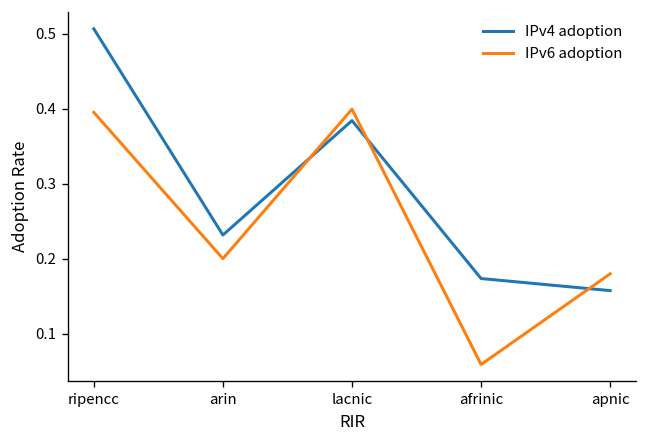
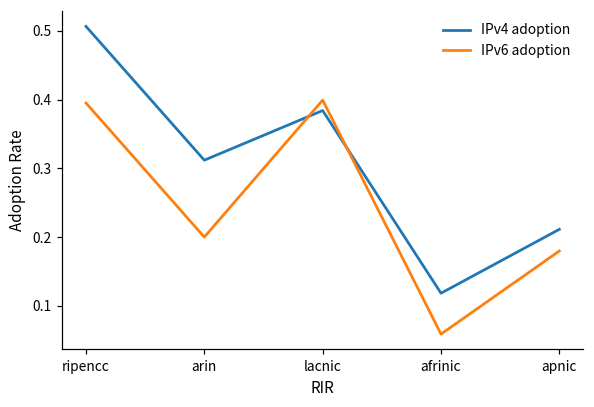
IPv4 adoption, arin: 0.23 -> 0.31
IPv4 adoption, afrinic: 0.17 -> 0.12
IPv4 adoption, apnic: 0.16 -> 0.21
